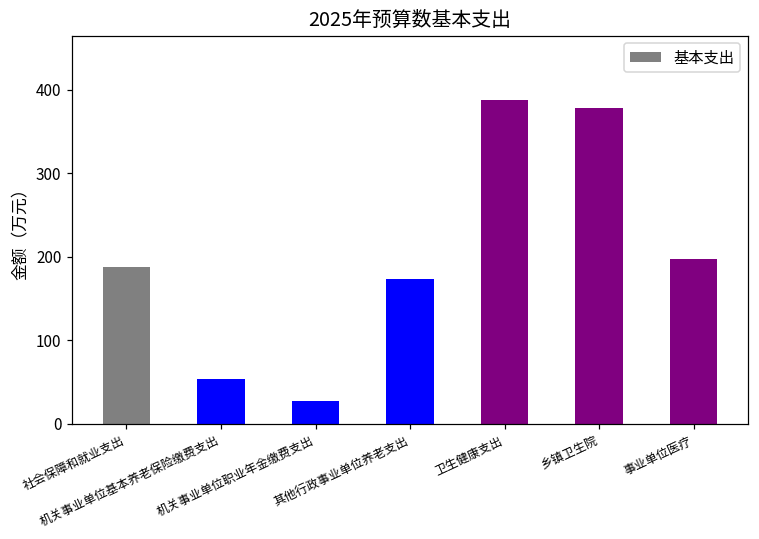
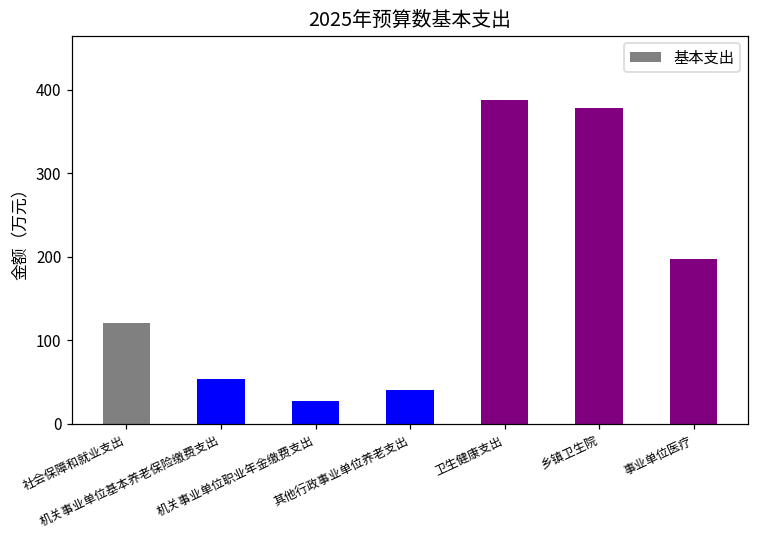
社会保障和就业支出: 190 -> 120
其他行政事业单位养老支出: 170 -> 40
